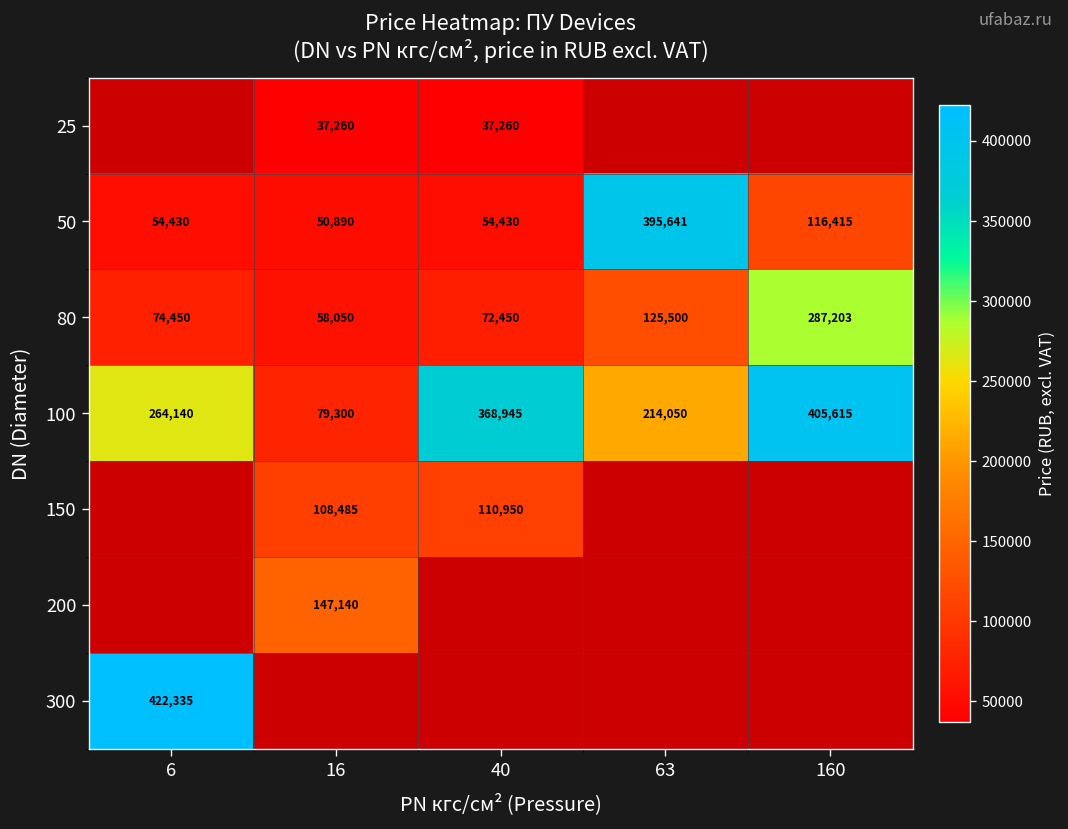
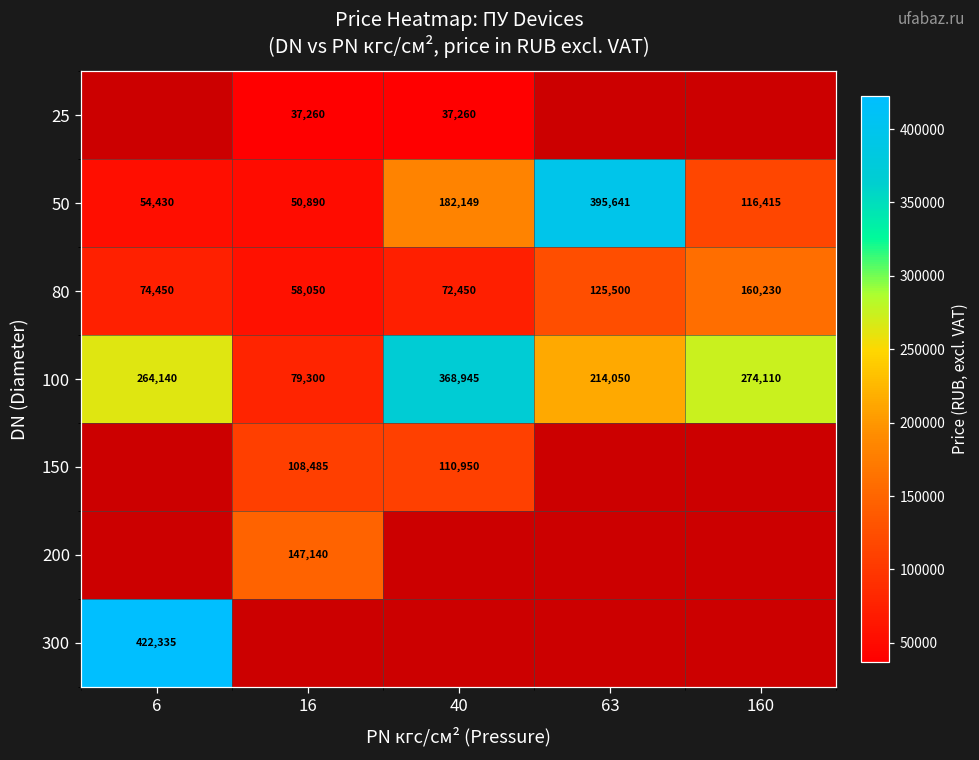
50, 40: 54,430 -> 182,149
80, 160: 287,203 -> 160,230
100, 160: 405,615 -> 274,110
